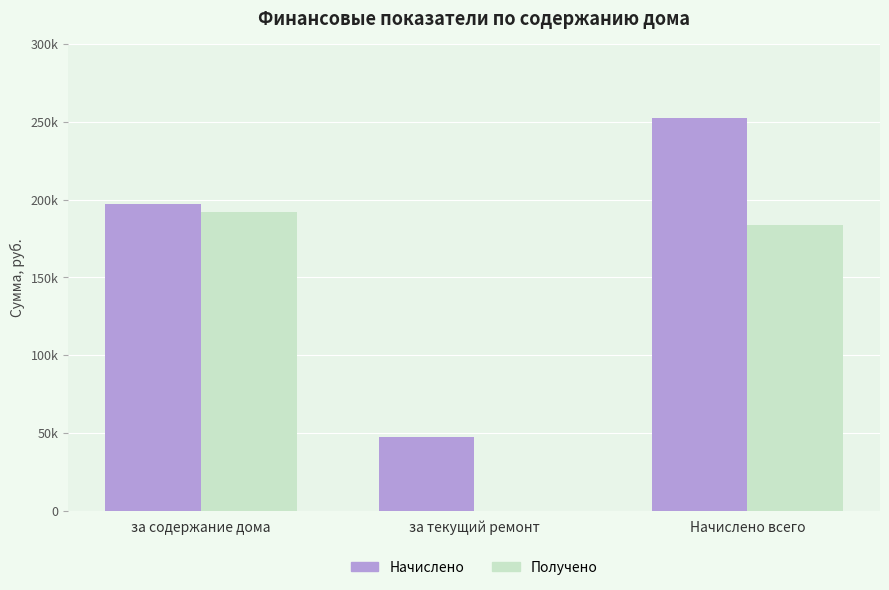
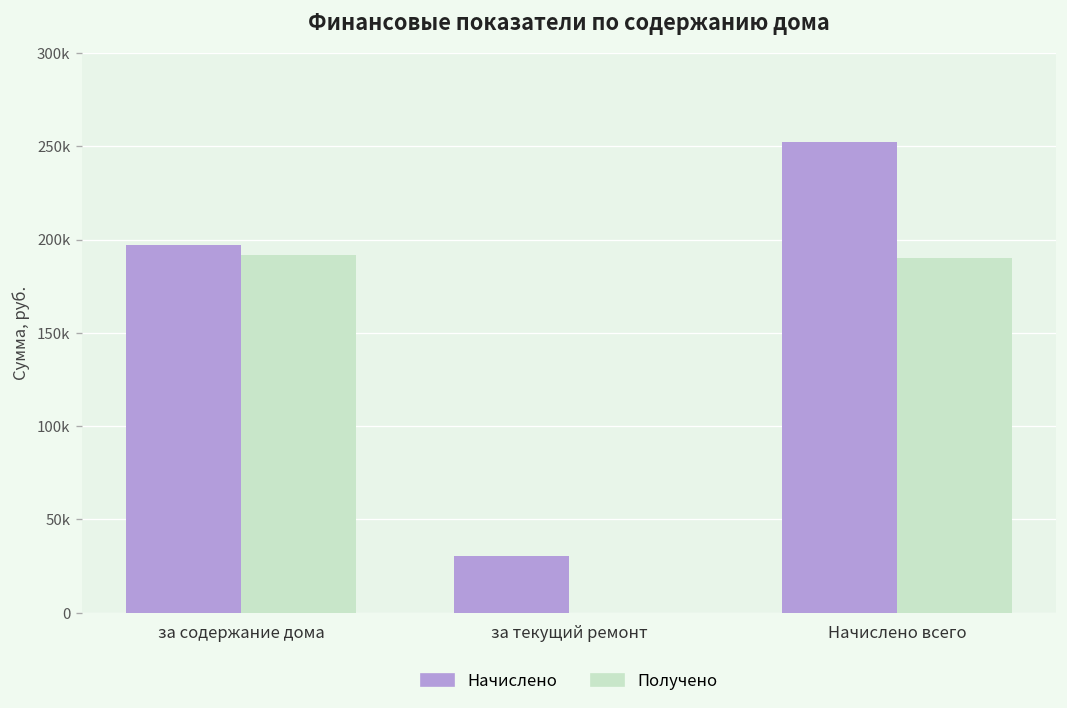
Начислено, за текущий ремонт: 47000 -> 30000
Получено, Начислено всего: 184000 -> 190000
